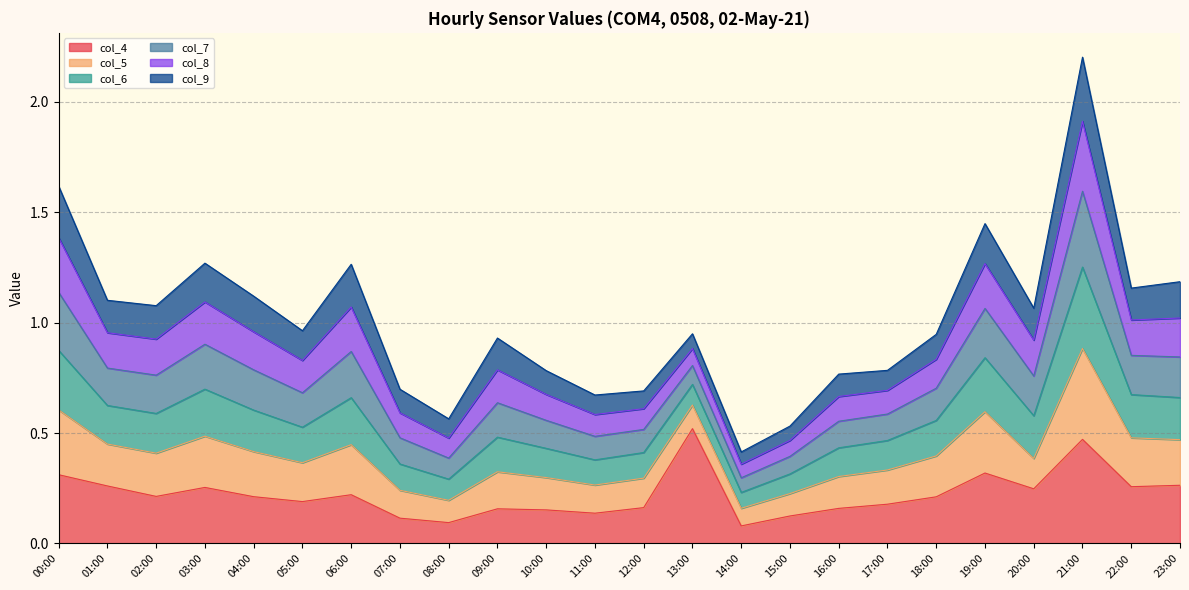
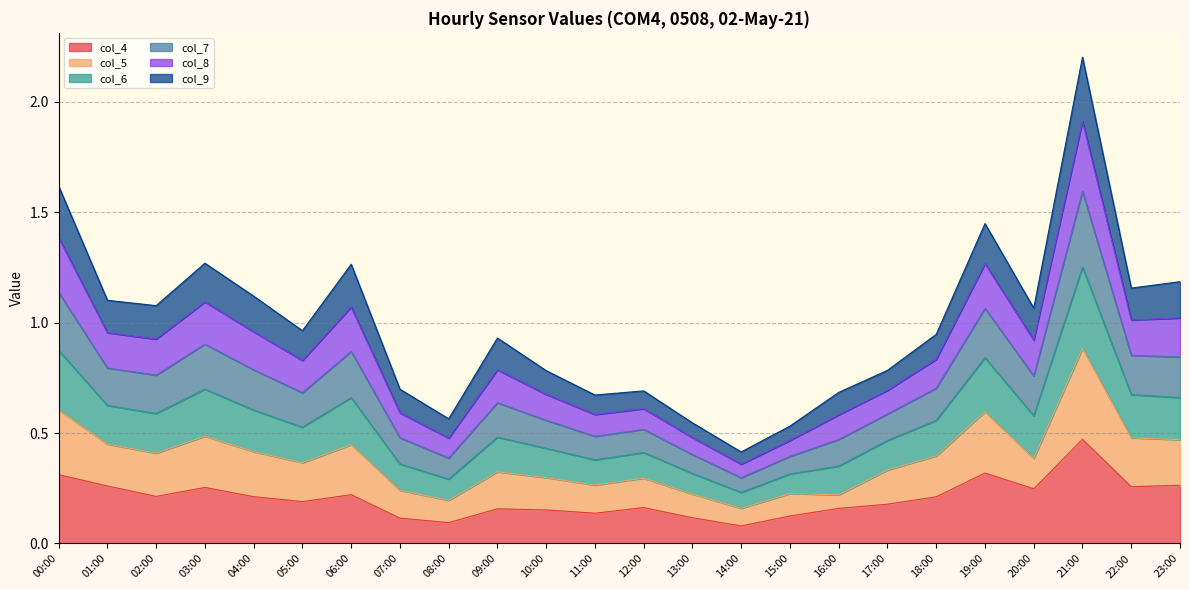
col_4, 13:00: 0.52 -> 0.12
col_5, 16:00: 0.14 -> 0.06
